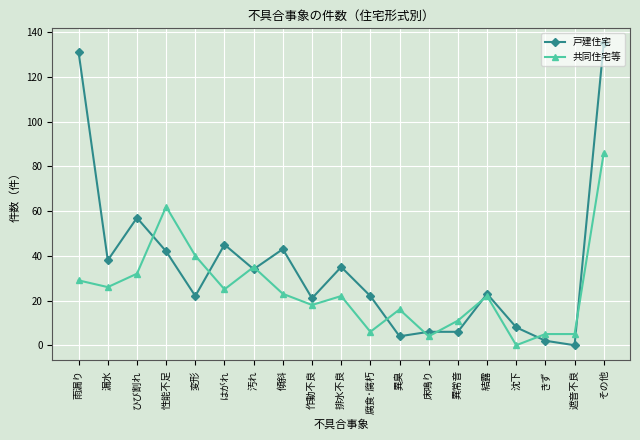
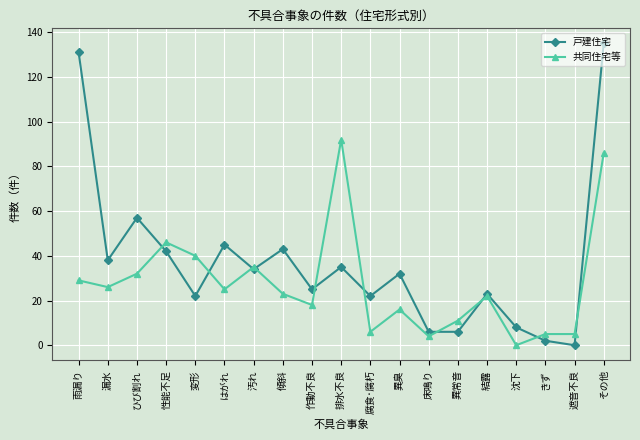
共同住宅等, 性能不足: 62 -> 46
戸建住宅, 作動不良: 21 -> 25
共同住宅等, 排水不良: 22 -> 92
戸建住宅, 異臭: 4 -> 32
